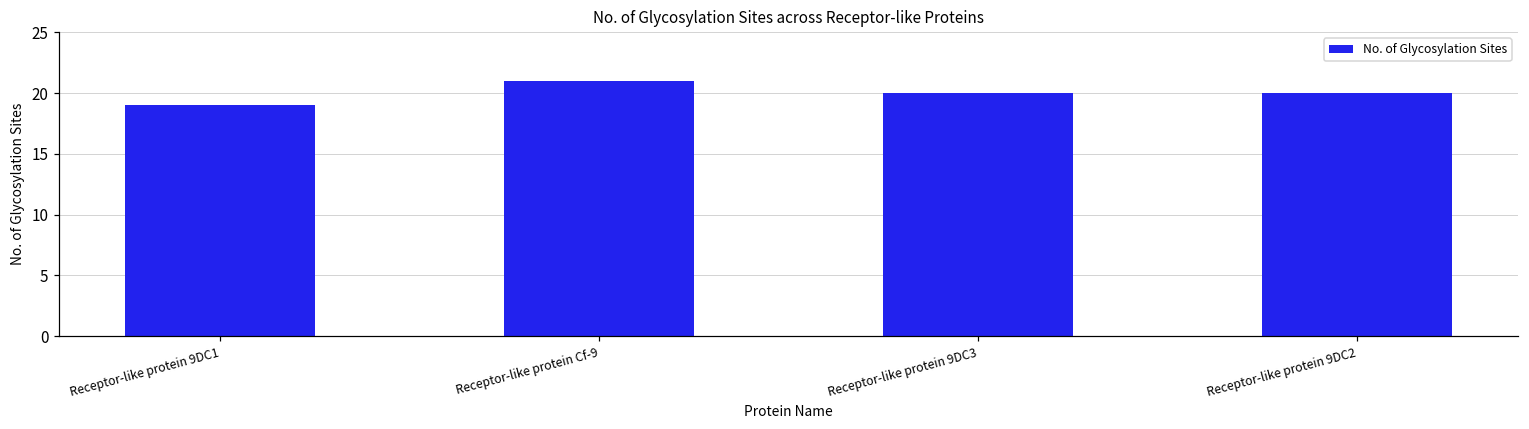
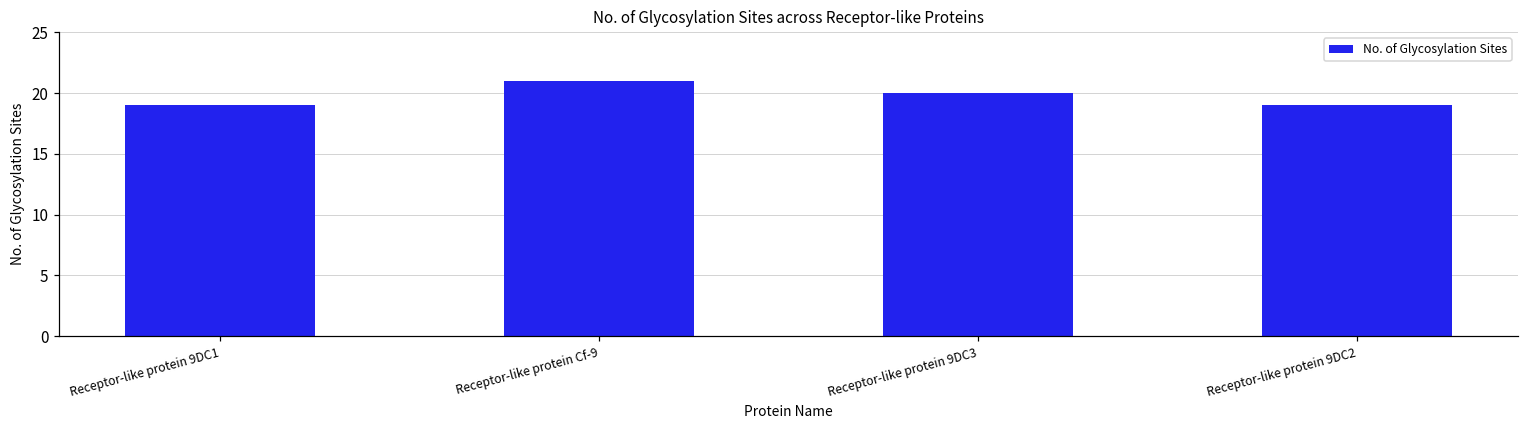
Receptor-like protein 9DC2: 20 -> 19
